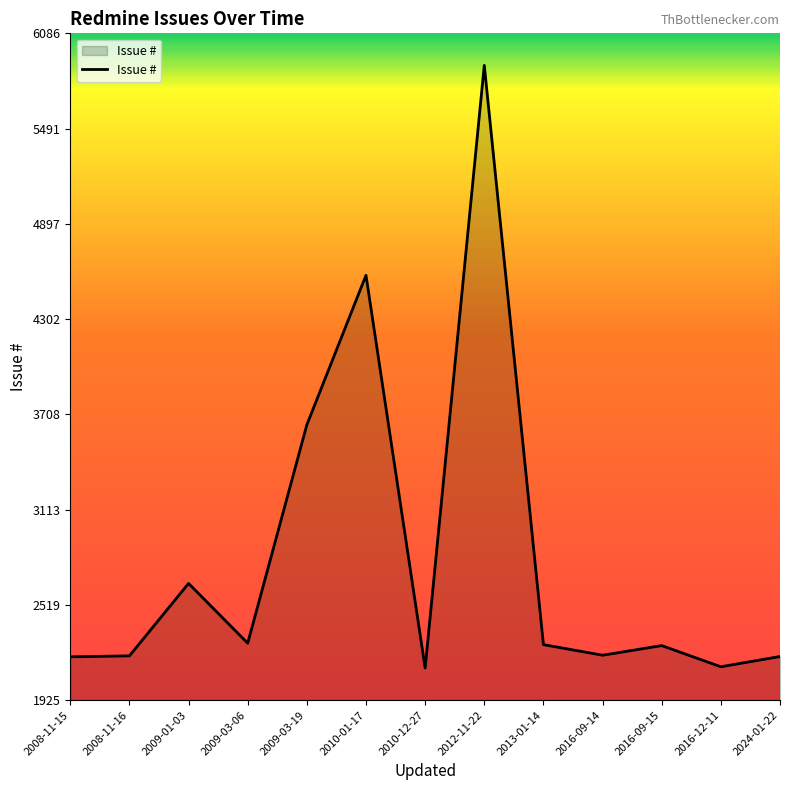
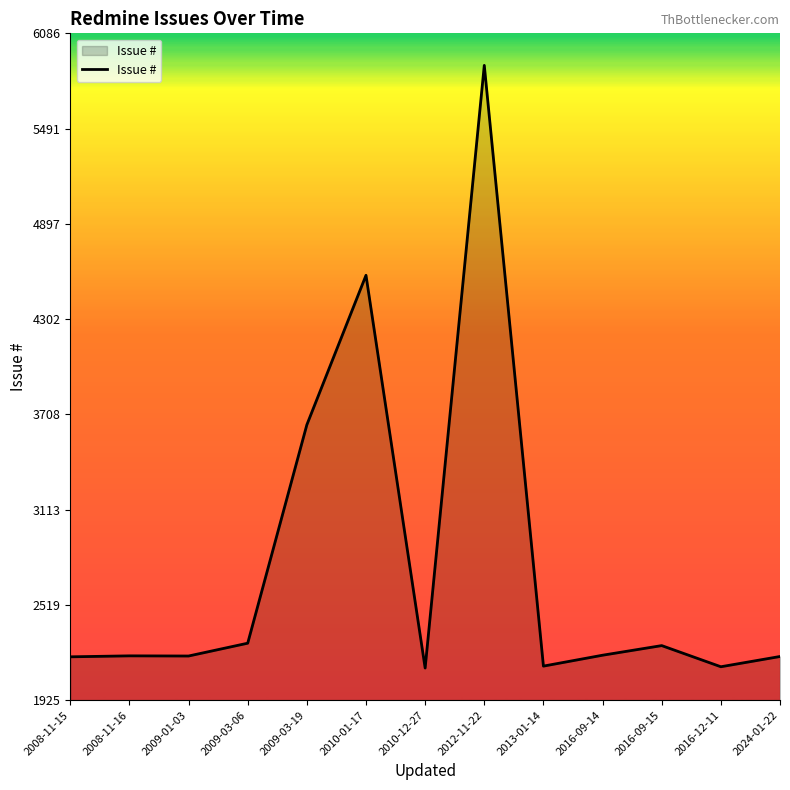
2009-01-03: 2650 -> 2200
2013-01-14: 2270 -> 2140
